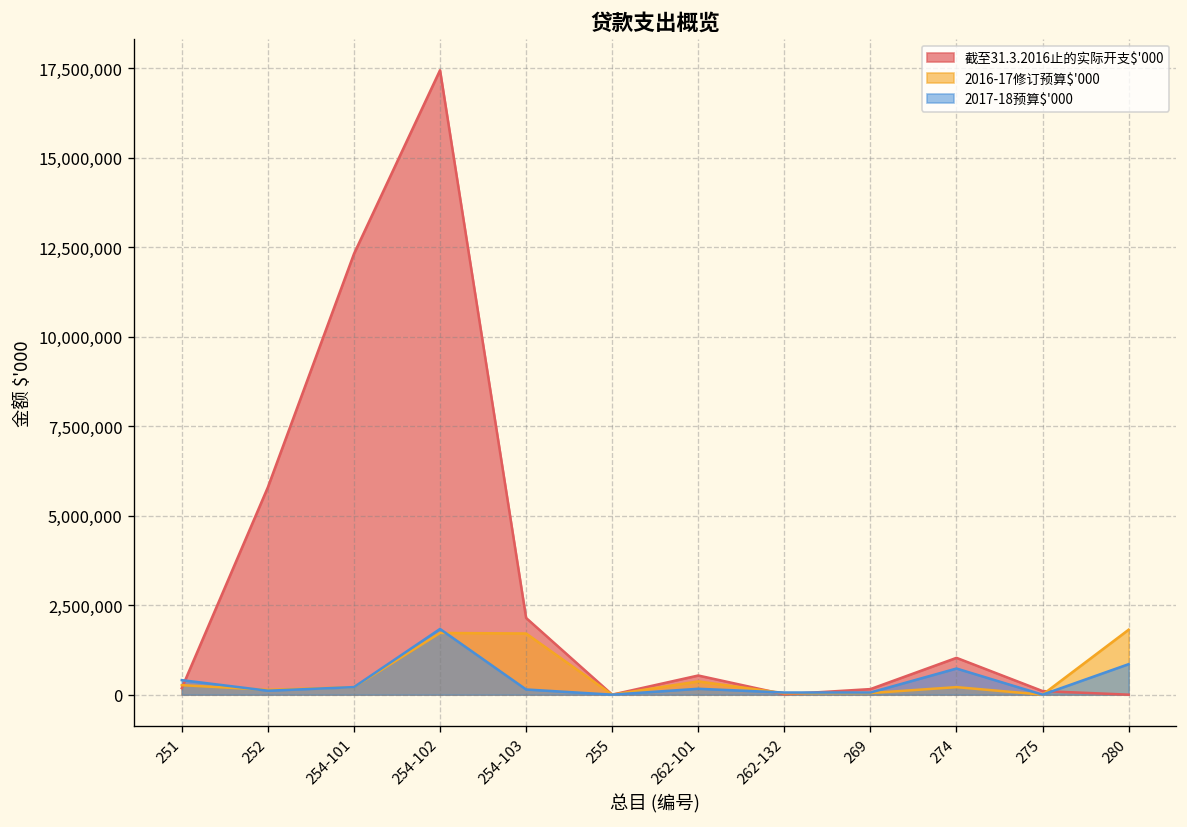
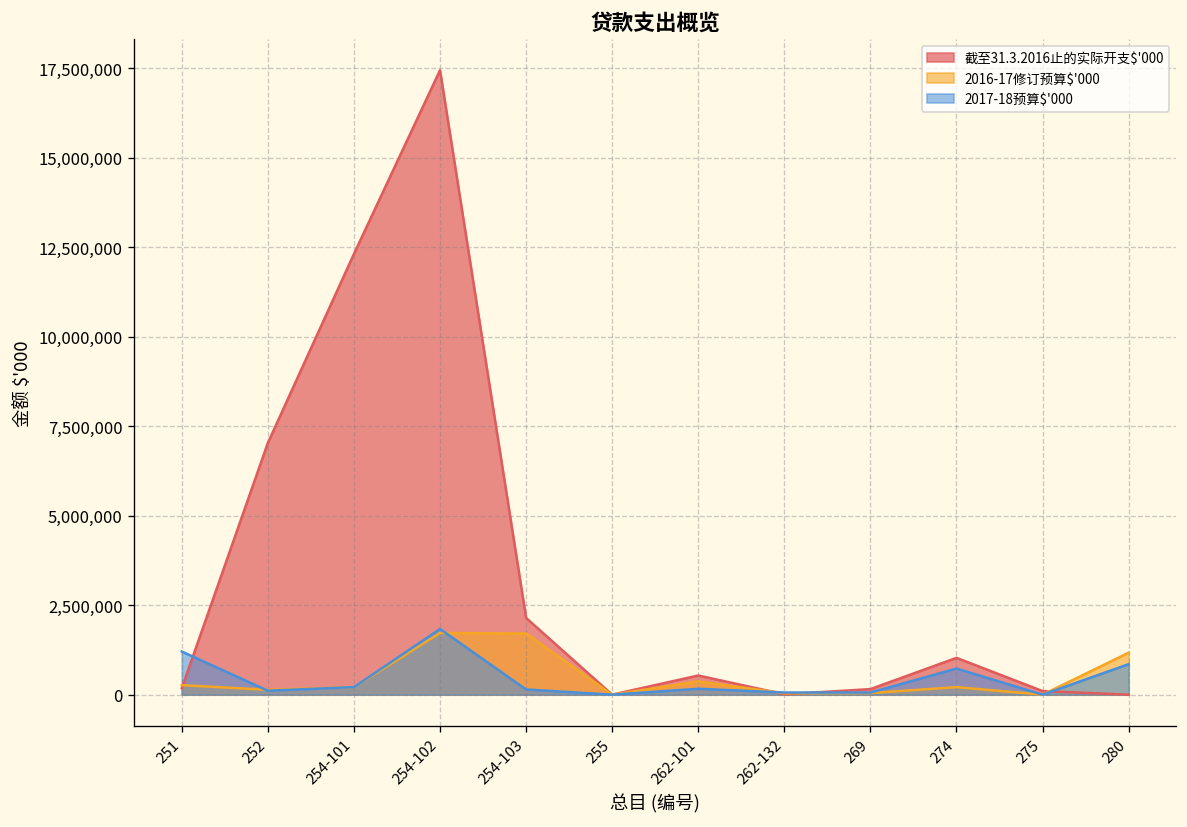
2017-18预算$'000, 251: 400,000 -> 1,200,000
截至31.3.2016止的实际开支$'000, 252: 5,800,000 -> 7,000,000
2016-17修订预算$'000, 280: 1,800,000 -> 1,200,000
